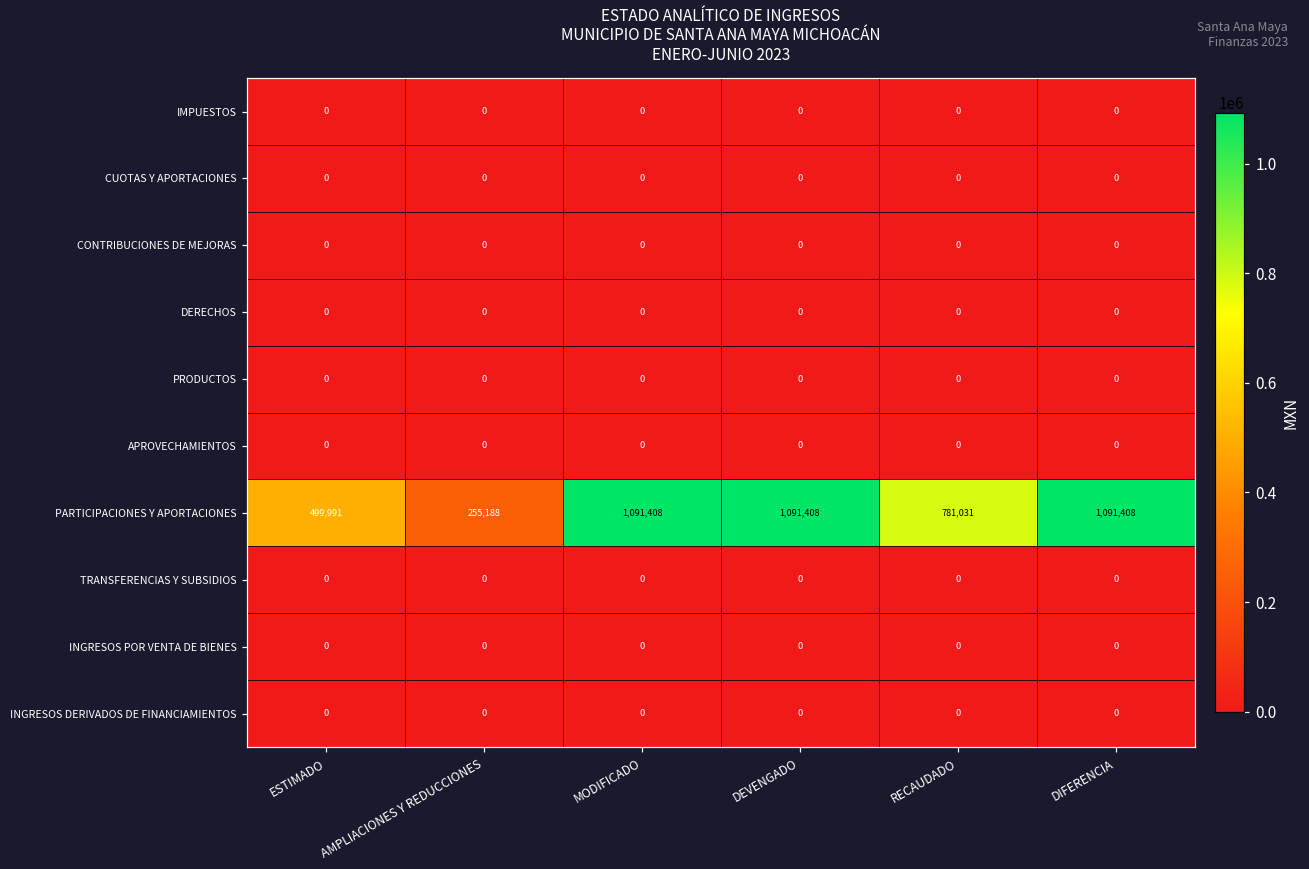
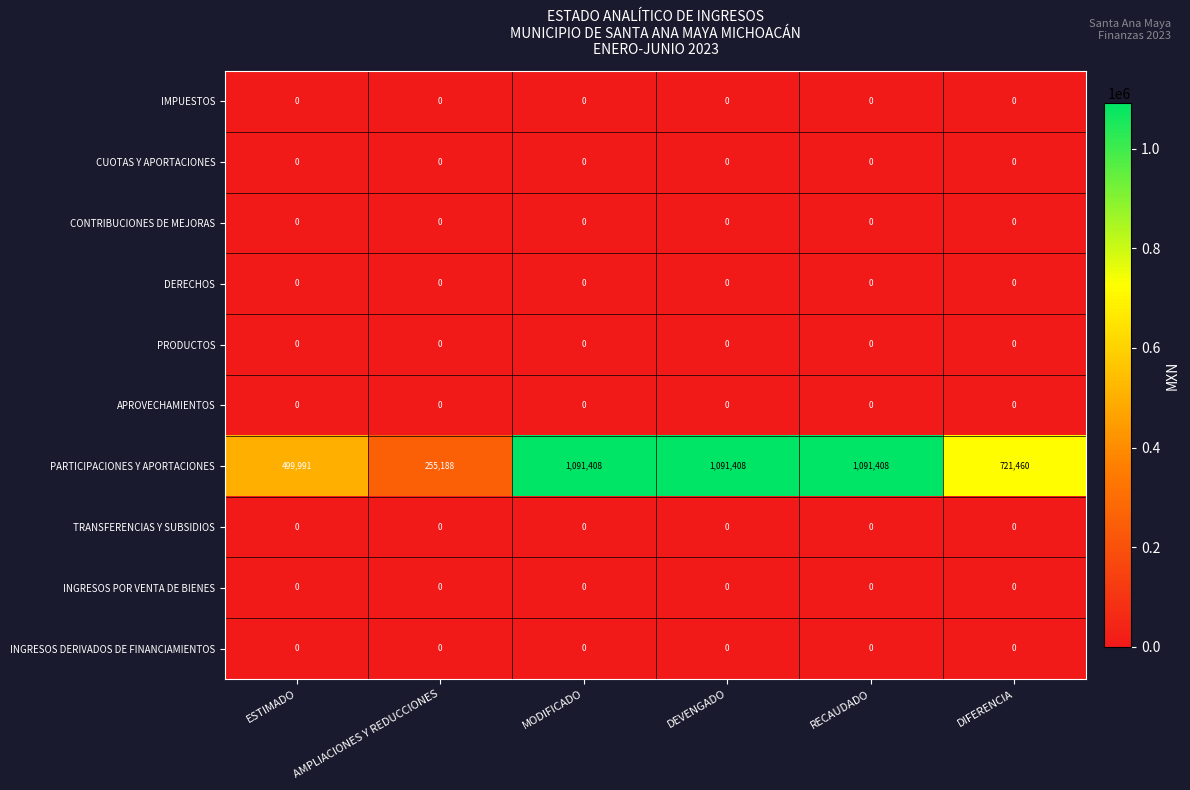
PARTICIPACIONES Y APORTACIONES, RECAUDADO: 781,031 -> 1,091,408
PARTICIPACIONES Y APORTACIONES, DIFERENCIA: 1,091,408 -> 721,460
